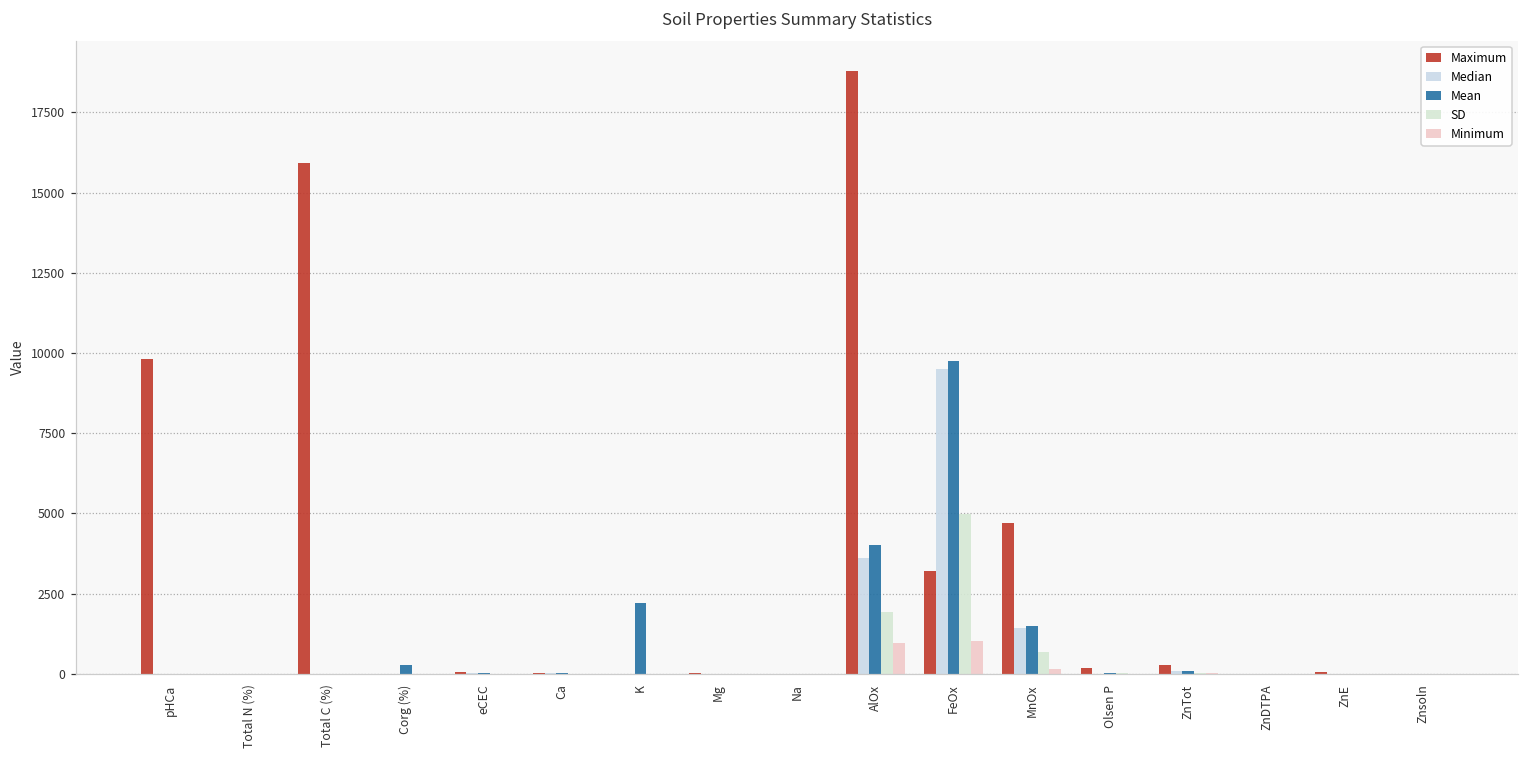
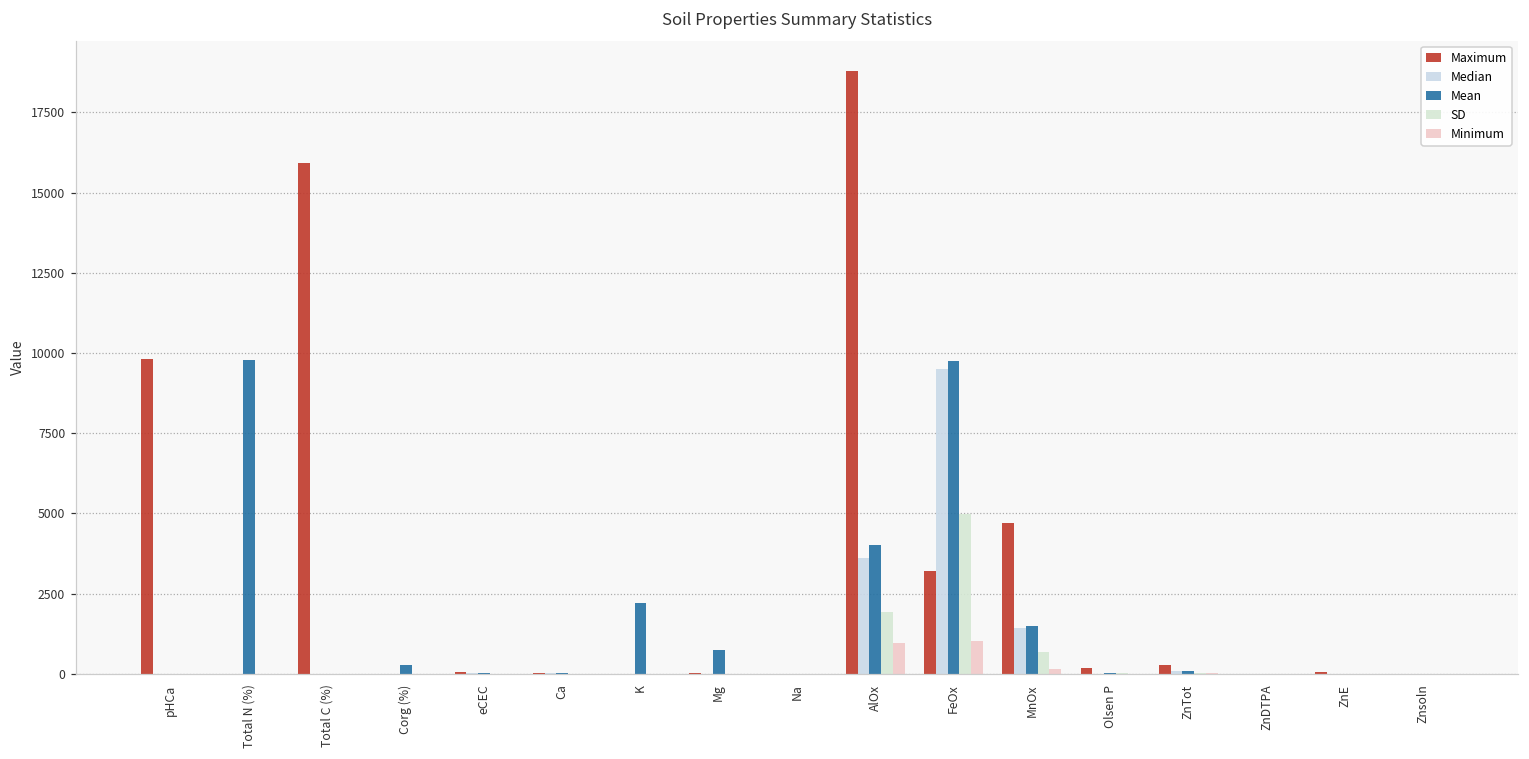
Mean, Total N (%): 0 -> 9800
Mean, Mg: 0 -> 800
